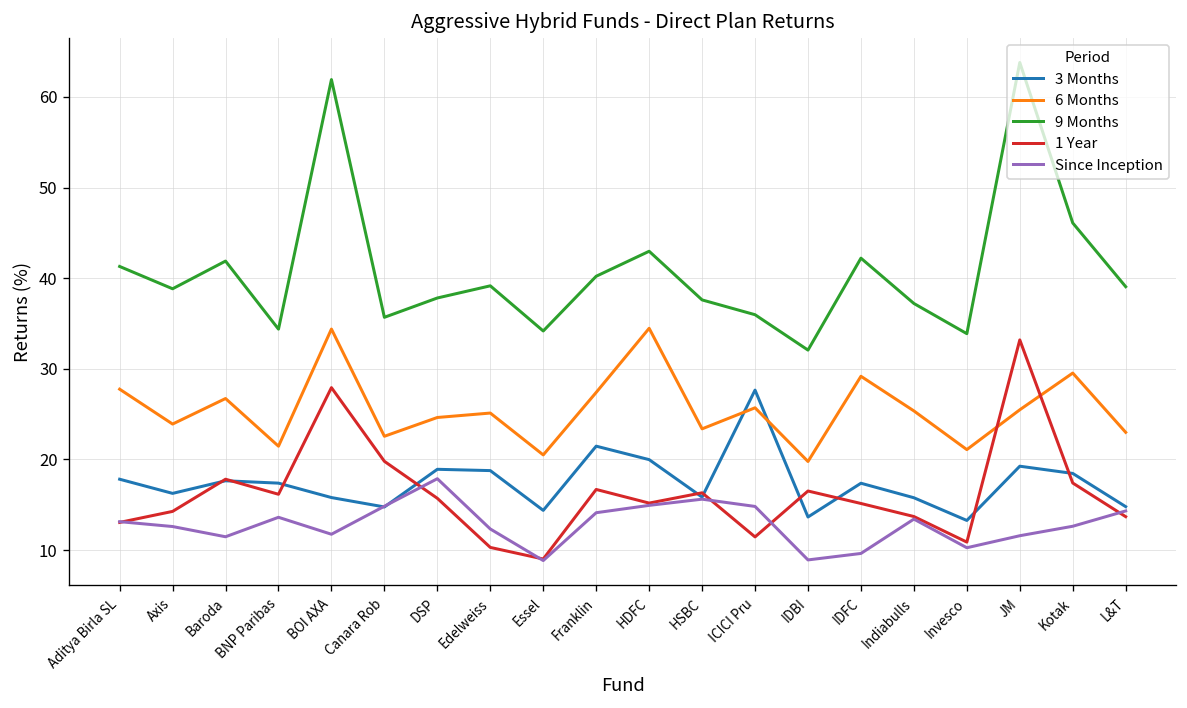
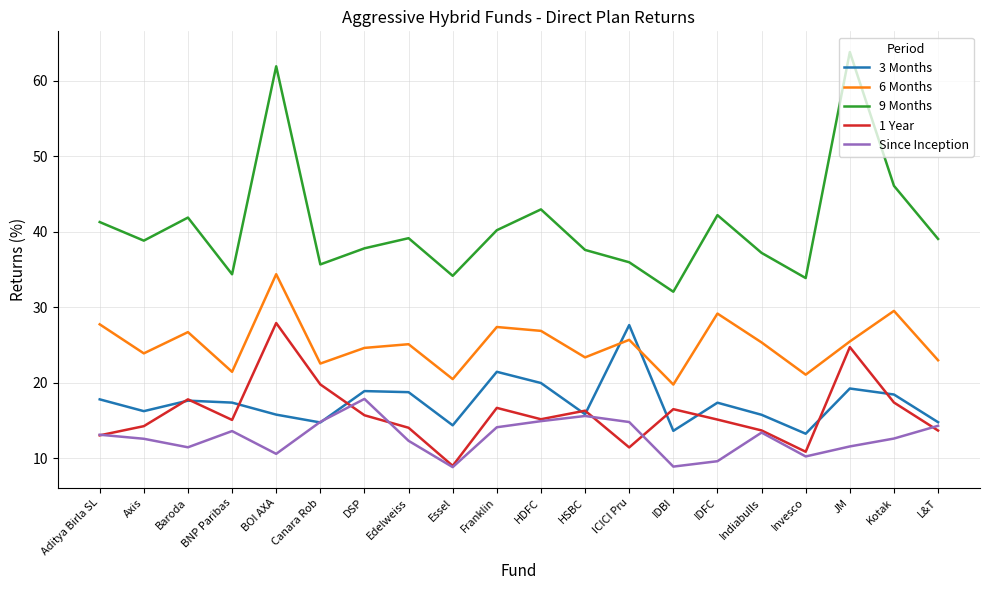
1 Year, BNP Paribas: 16 -> 15
Since Inception, BOI AXA: 12 -> 11
1 Year, Edelweiss: 10 -> 14
6 Months, HDFC: 34 -> 27
1 Year, JM: 33 -> 25
